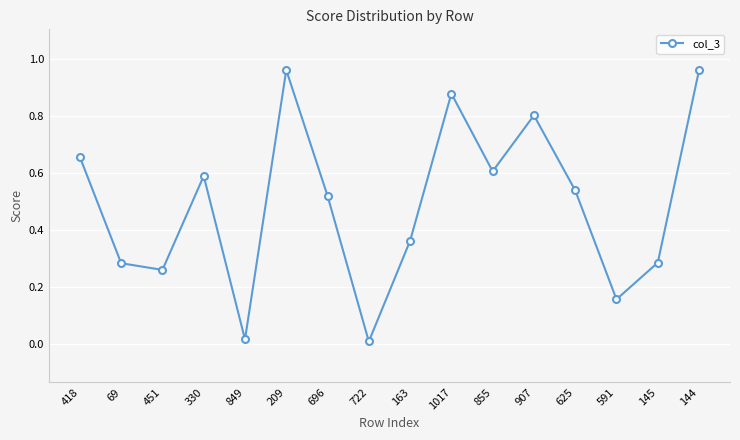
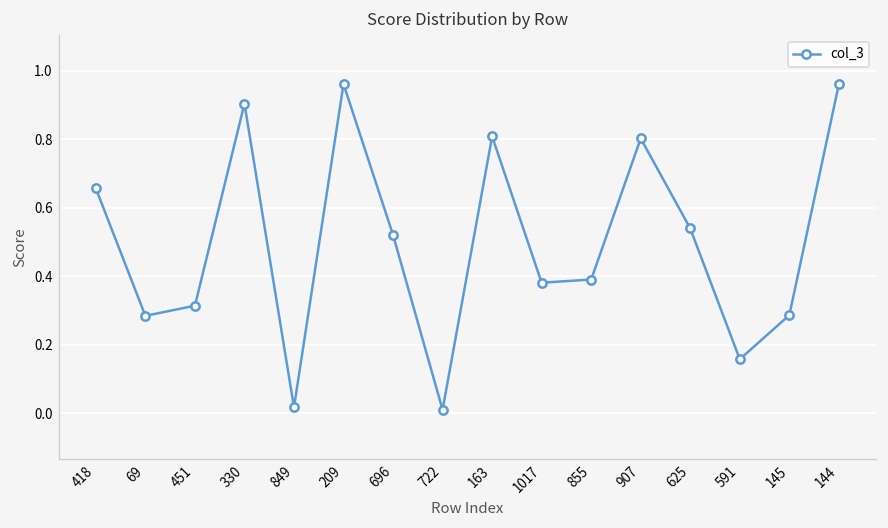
451: 0.26 -> 0.31
330: 0.59 -> 0.90
163: 0.36 -> 0.81
1017: 0.88 -> 0.38
855: 0.61 -> 0.39
